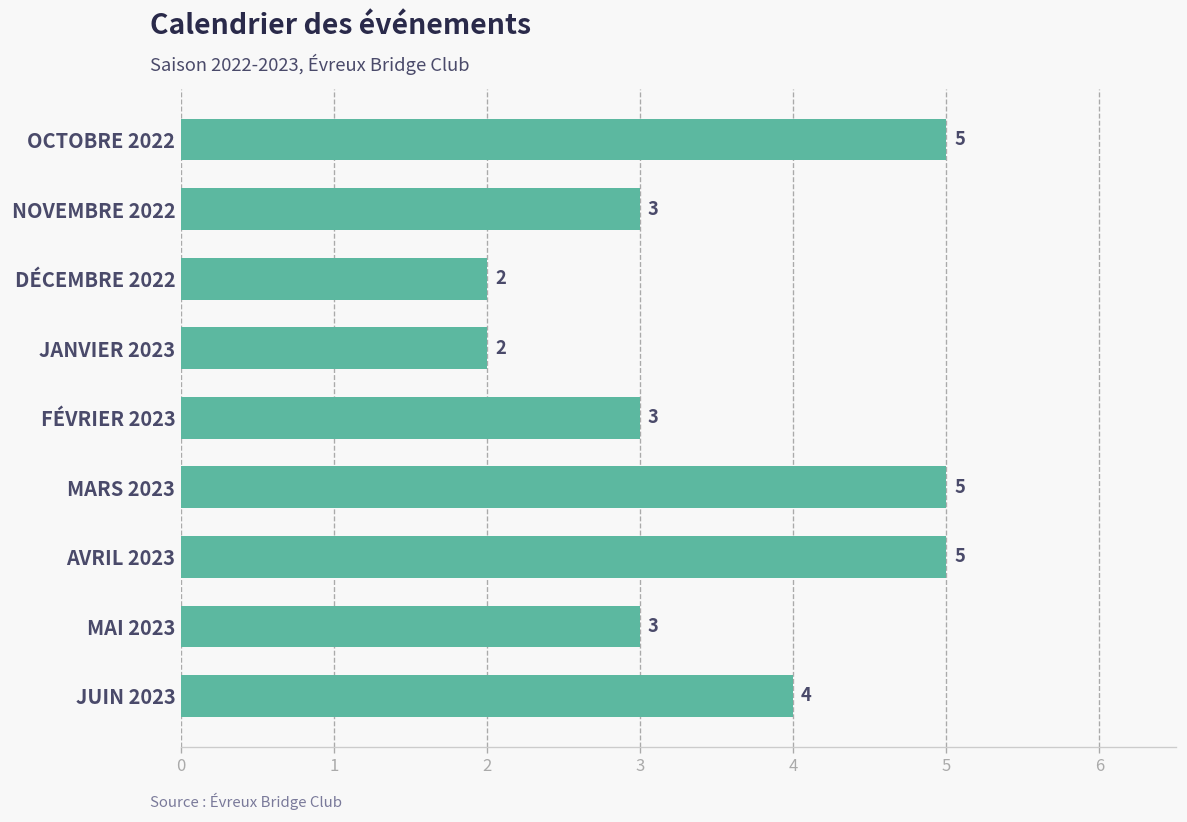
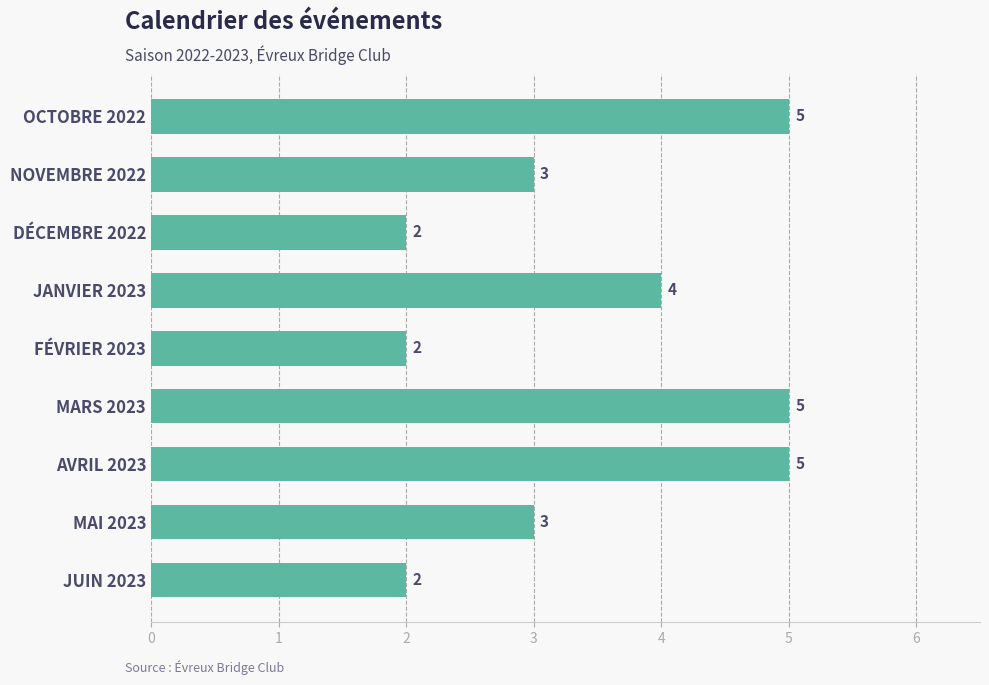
JANVIER 2023: 2 -> 4
FÉVRIER 2023: 3 -> 2
JUIN 2023: 4 -> 2
